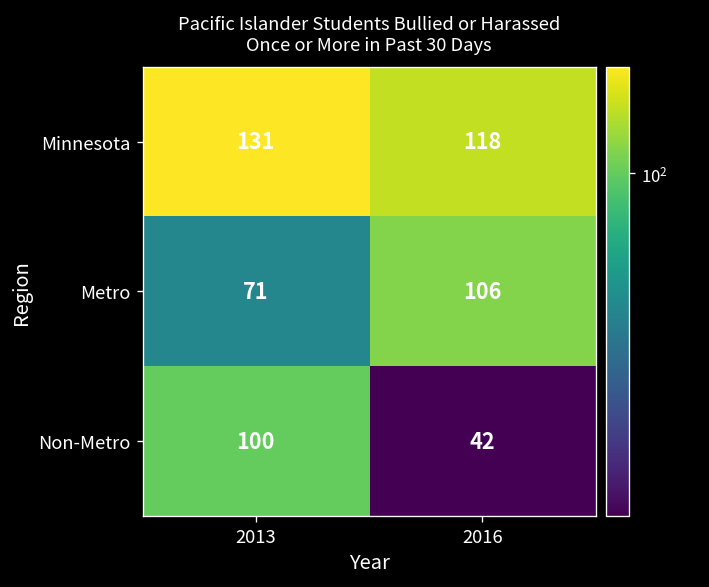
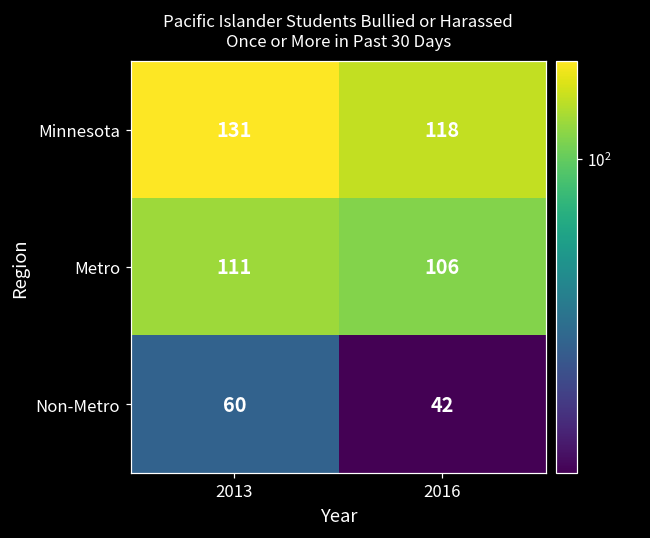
Metro, 2013: 71 -> 111
Non-Metro, 2013: 100 -> 60
